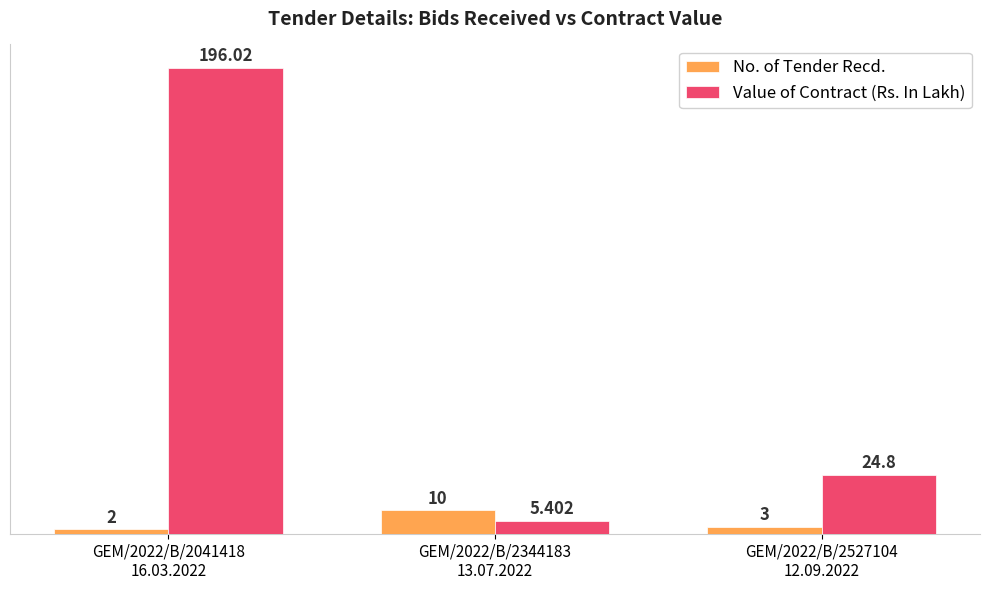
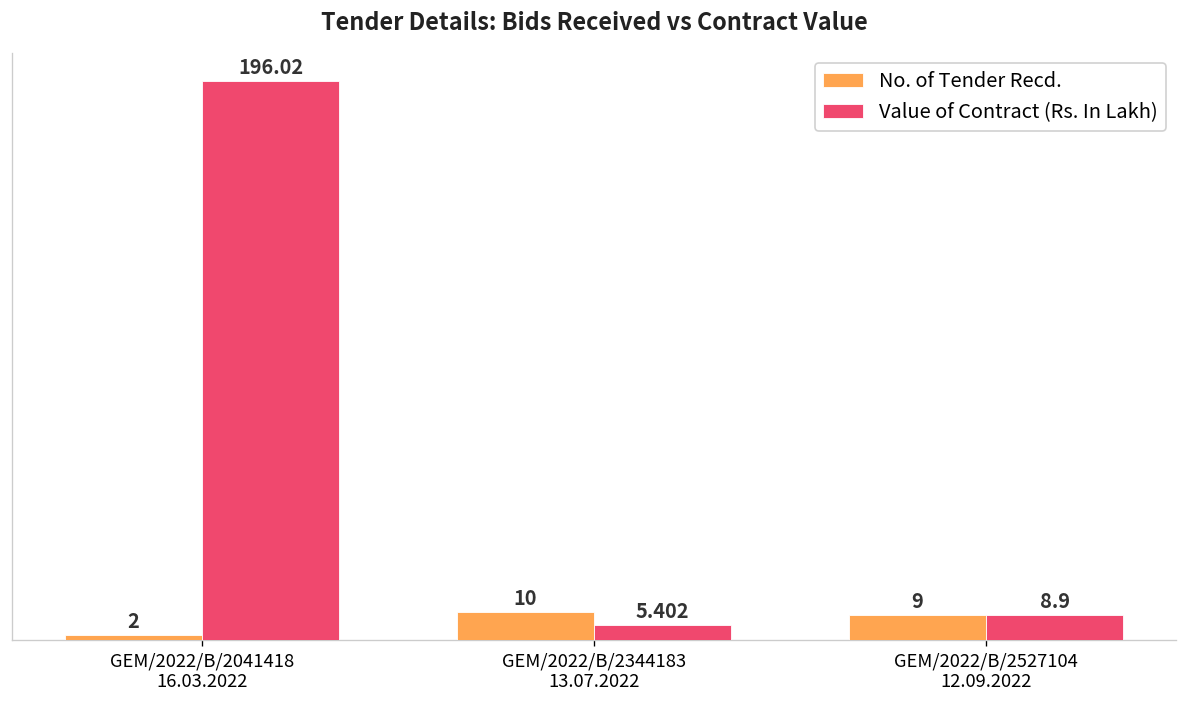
No. of Tender Recd., GEM/2022/B/2527104 12.09.2022: 3 -> 9
Value of Contract (Rs. In Lakh), GEM/2022/B/2527104 12.09.2022: 24.8 -> 8.9
